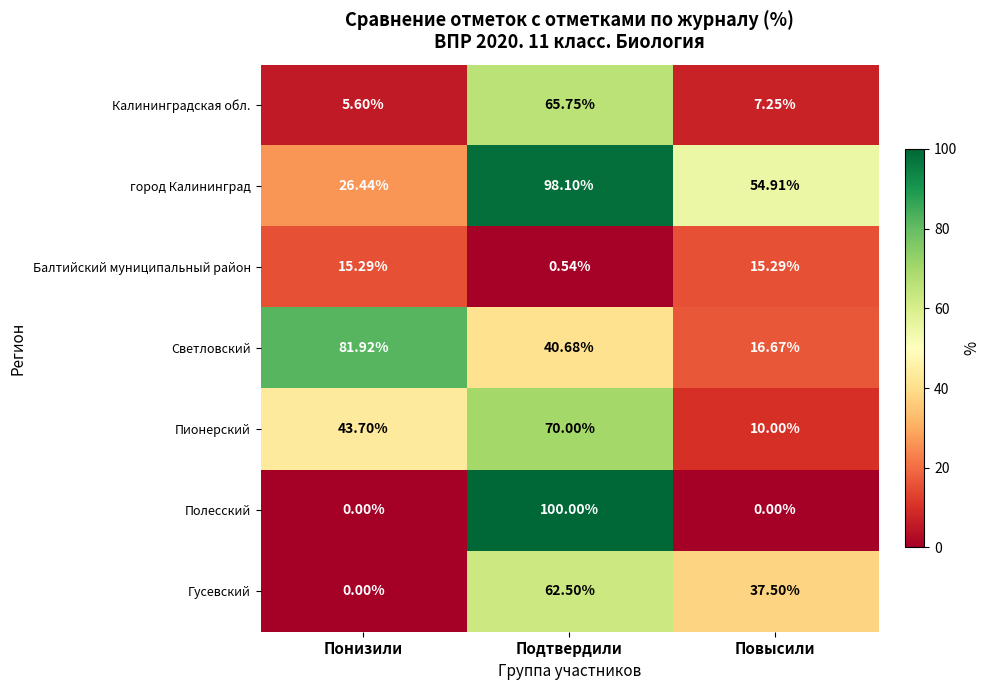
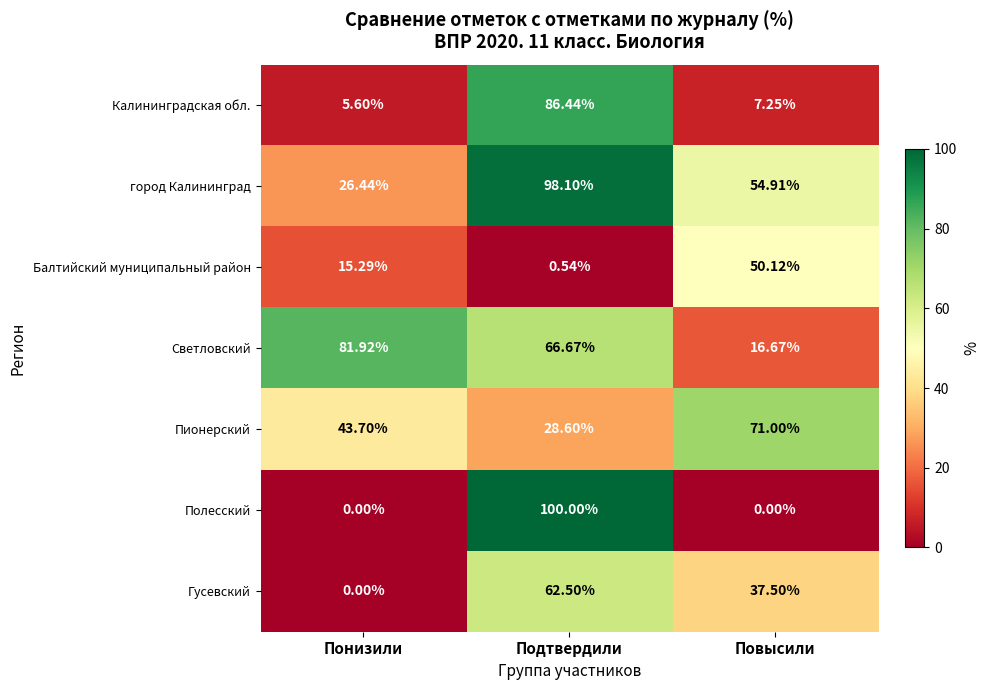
Калининградская обл., Подтвердили: 65.75% -> 86.44%
Балтийский муниципальный район, Повысили: 15.29% -> 50.12%
Светловский, Подтвердили: 40.68% -> 66.67%
Пионерский, Подтвердили: 70.00% -> 28.60%
Пионерский, Повысили: 10.00% -> 71.00%
